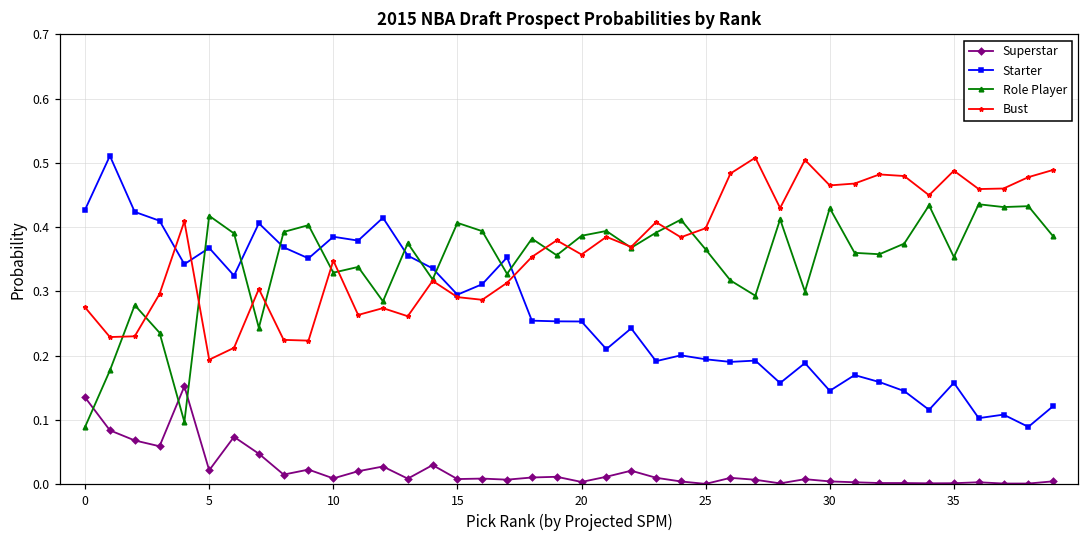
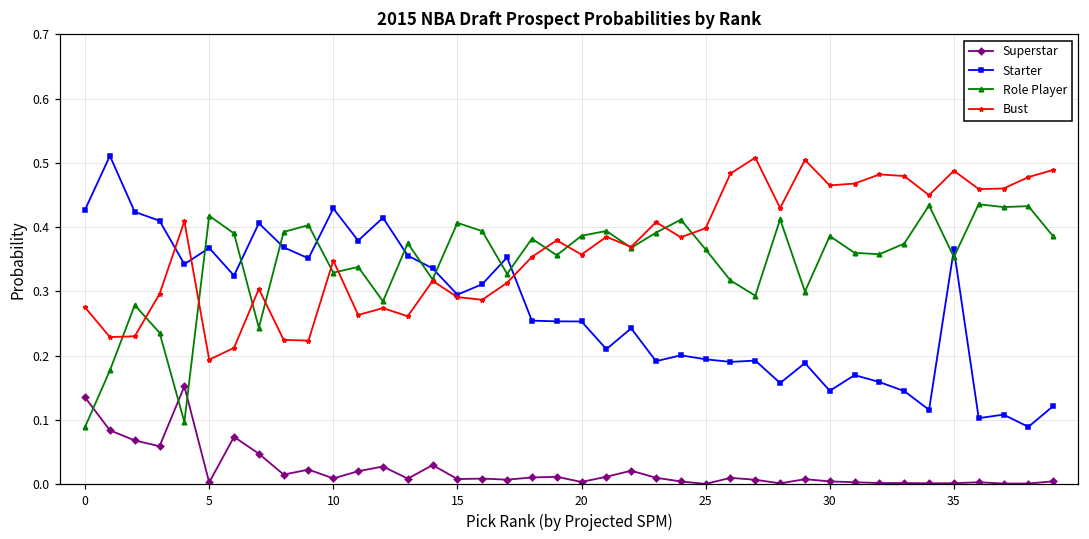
Superstar, 5: 0.02 -> 0.00
Starter, 10: 0.39 -> 0.43
Role Player, 30: 0.43 -> 0.39
Starter, 35: 0.16 -> 0.37
